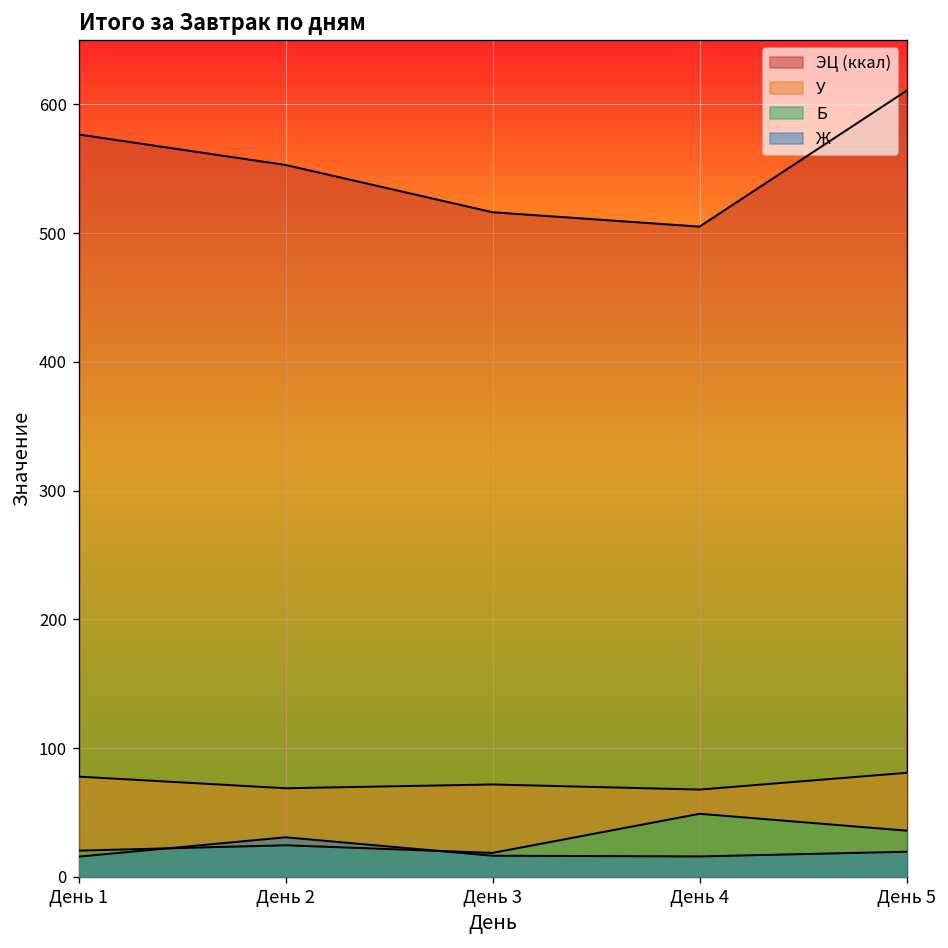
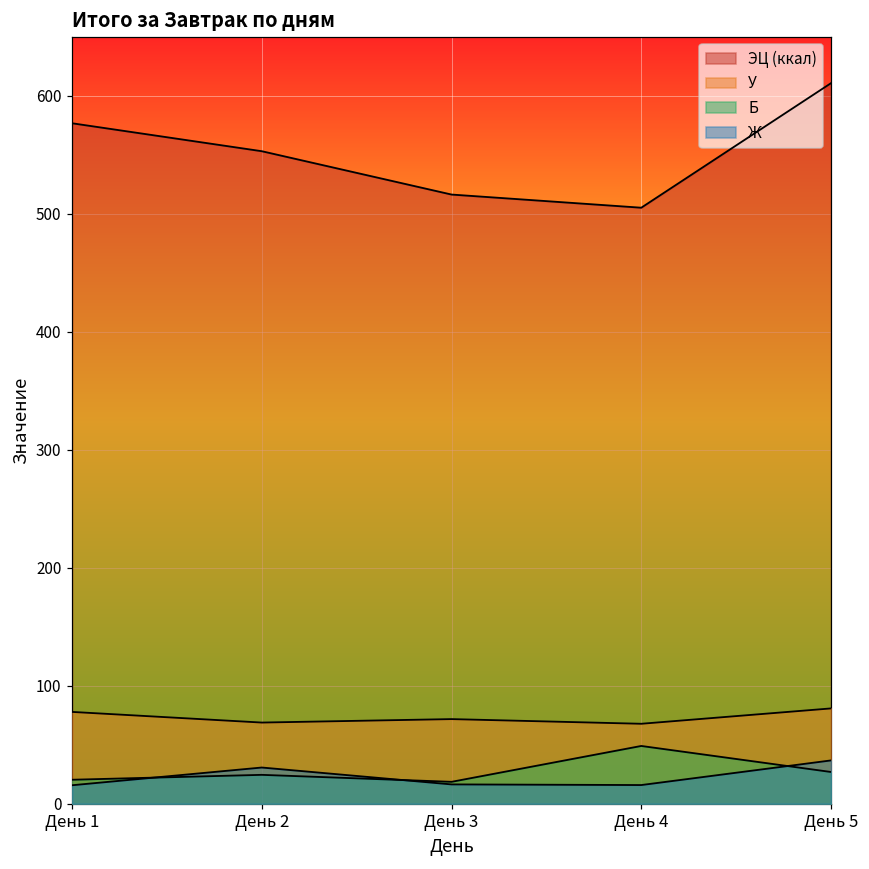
Б, День 5: 36 -> 27
Ж, День 5: 20 -> 37
